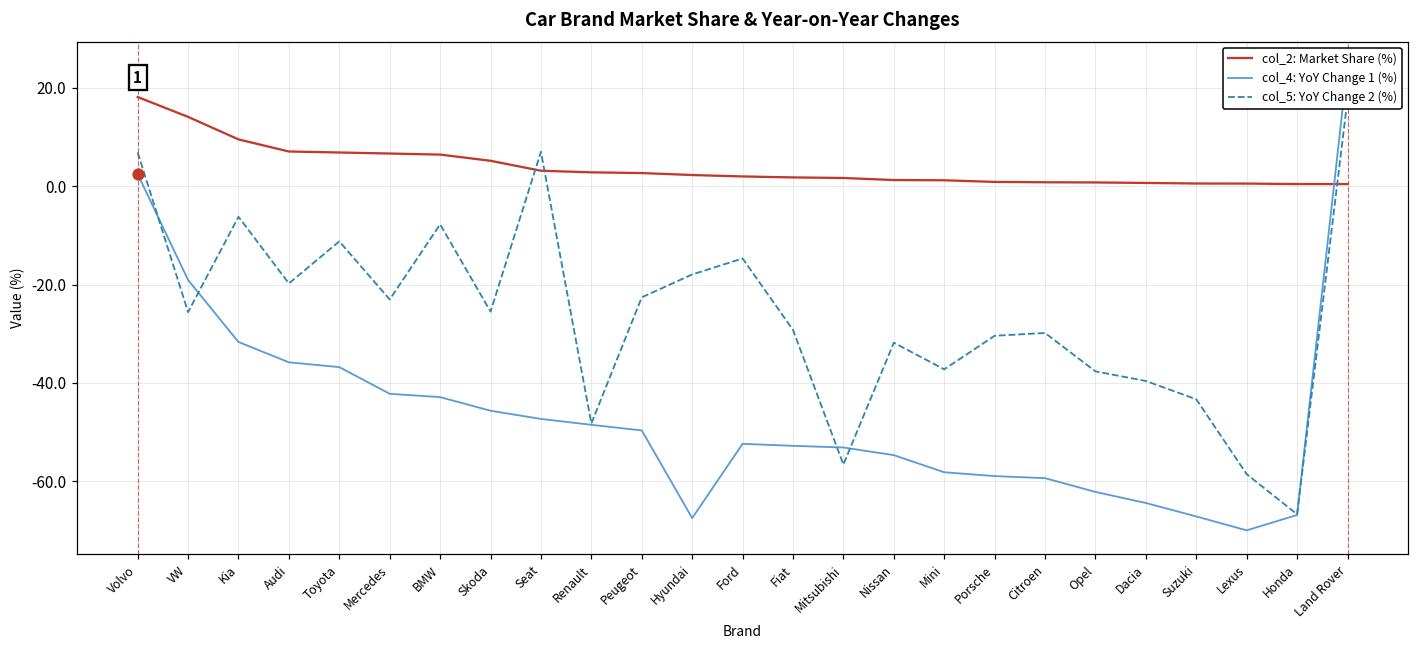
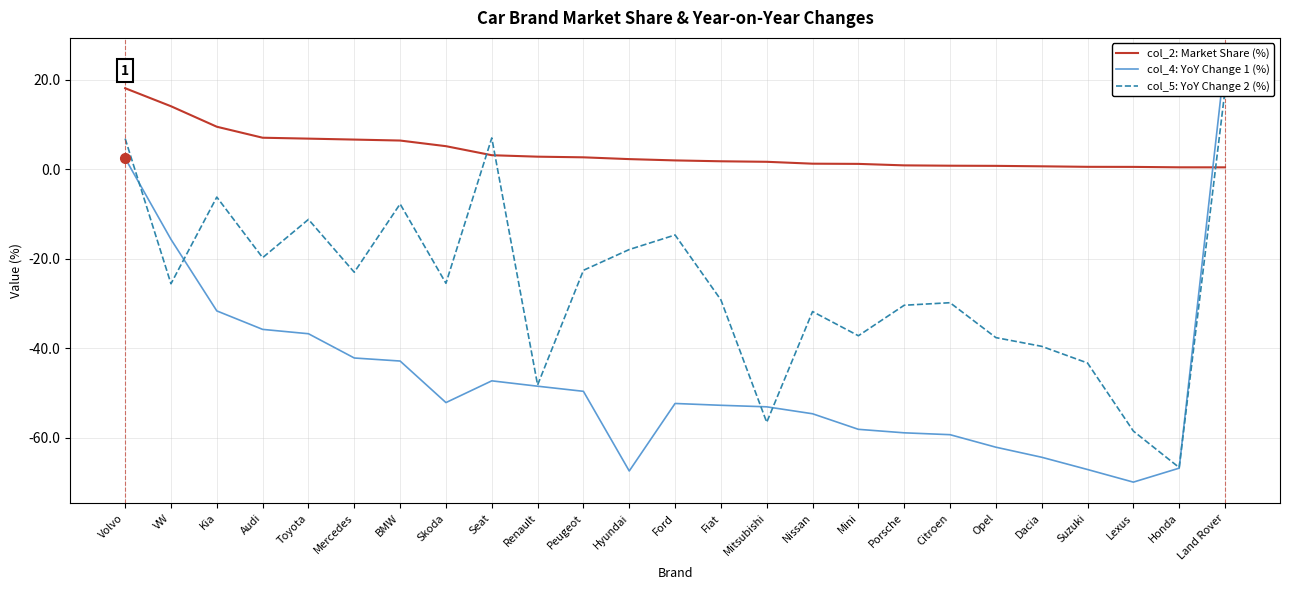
col_4: YoY Change 1 (%), VW: -19 -> -16
col_4: YoY Change 1 (%), Skoda: -46 -> -52
